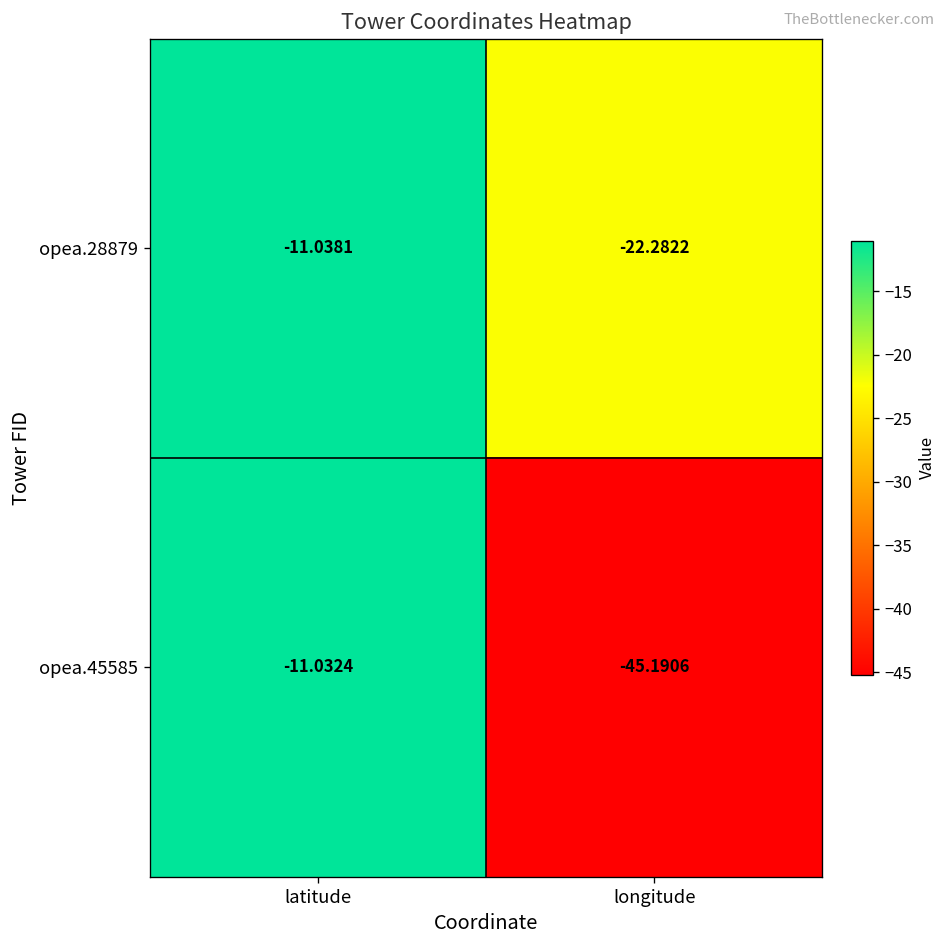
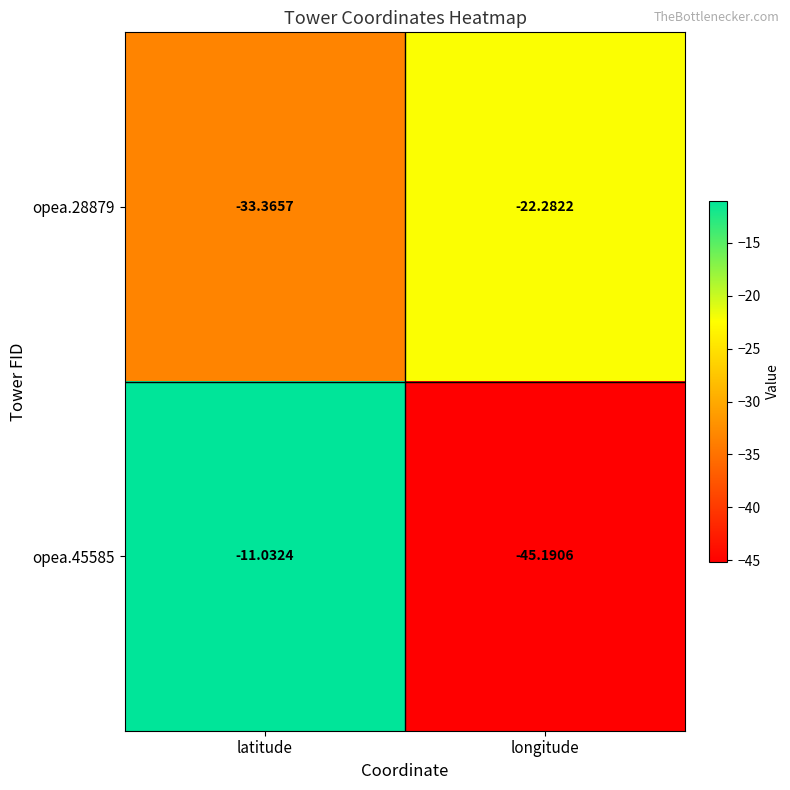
opea.28879, latitude: -11.0381 -> -33.3657
